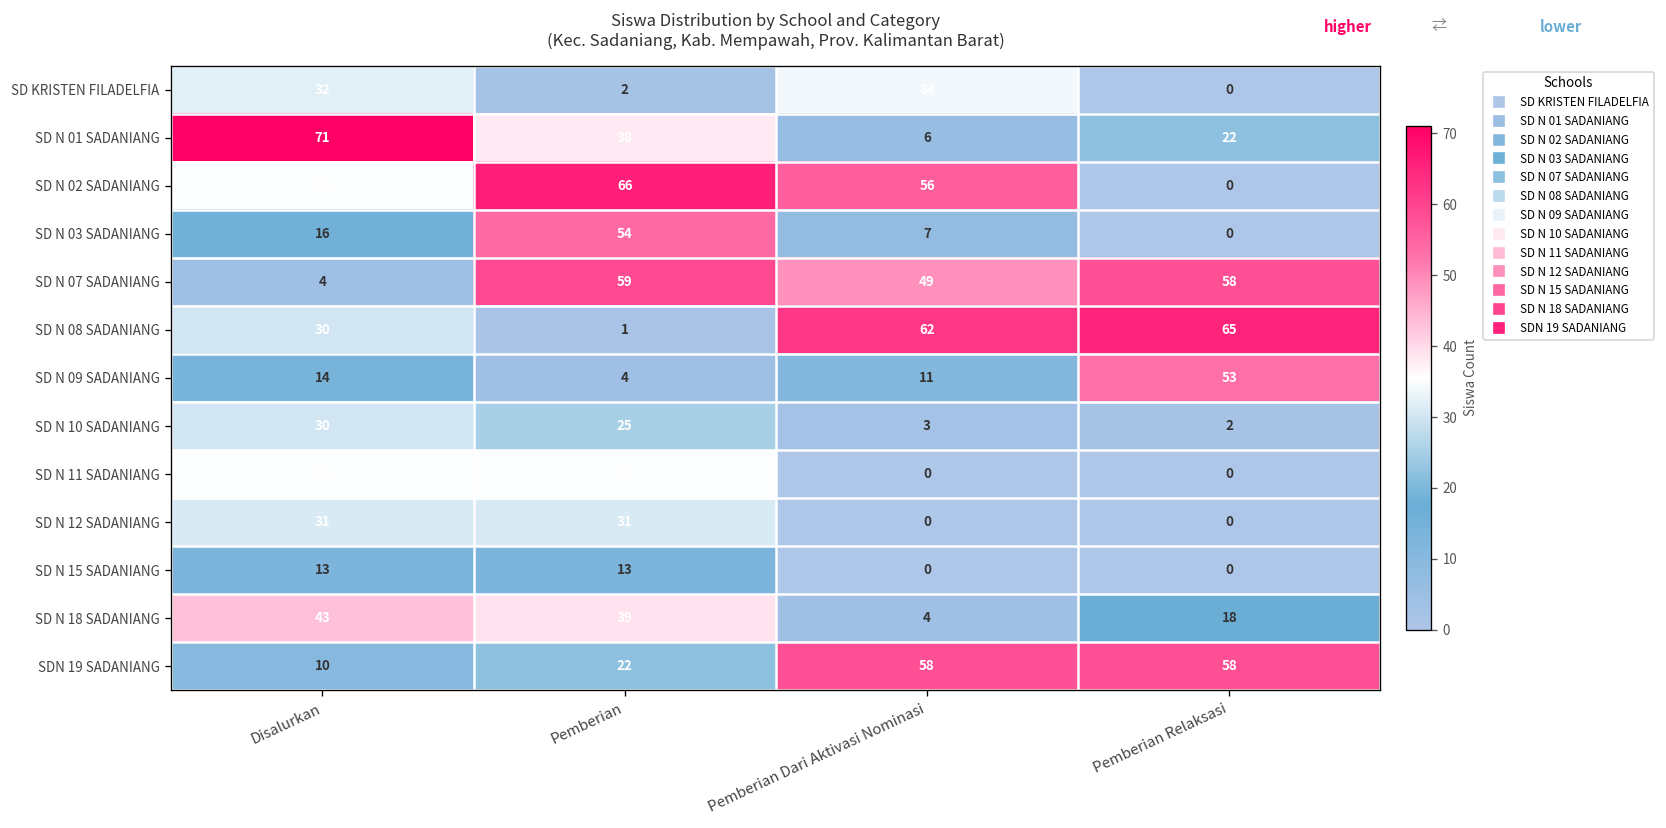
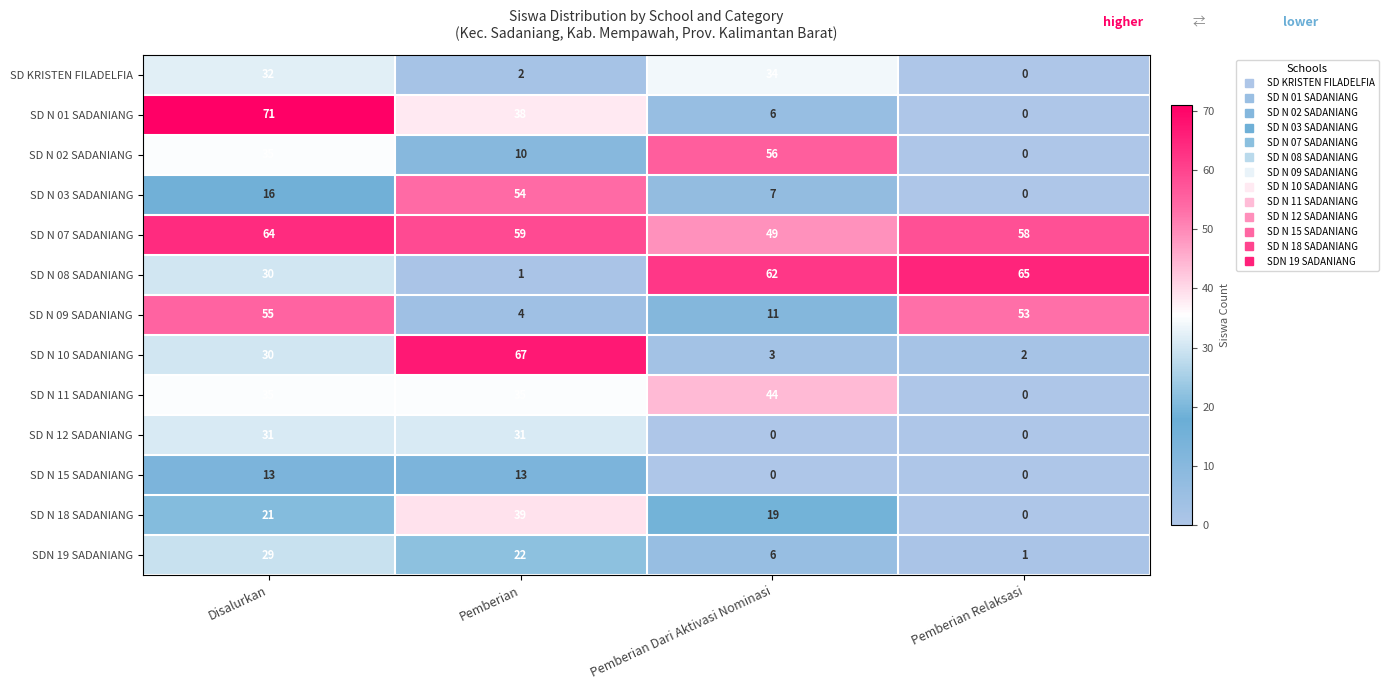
SD N 01 SADANIANG, Pemberian Relaksasi: 22 -> 0
SD N 02 SADANIANG, Pemberian: 66 -> 10
SD N 07 SADANIANG, Disalurkan: 4 -> 64
SD N 09 SADANIANG, Disalurkan: 14 -> 55
SD N 10 SADANIANG, Pemberian: 25 -> 67
SD N 11 SADANIANG, Pemberian Dari Aktivasi Nominasi: 0 -> 44
SD N 18 SADANIANG, Disalurkan: 43 -> 21
SD N 18 SADANIANG, Pemberian Dari Aktivasi Nominasi: 4 -> 19
SD N 18 SADANIANG, Pemberian Relaksasi: 18 -> 0
SDN 19 SADANIANG, Disalurkan: 10 -> 29
SDN 19 SADANIANG, Pemberian Dari Aktivasi Nominasi: 58 -> 6
SDN 19 SADANIANG, Pemberian Relaksasi: 58 -> 1
